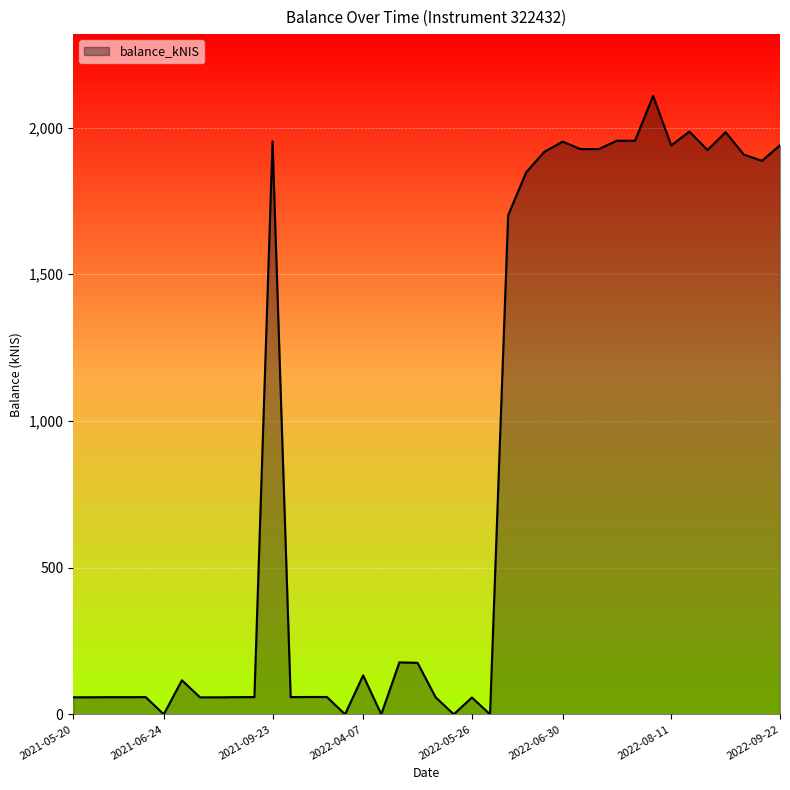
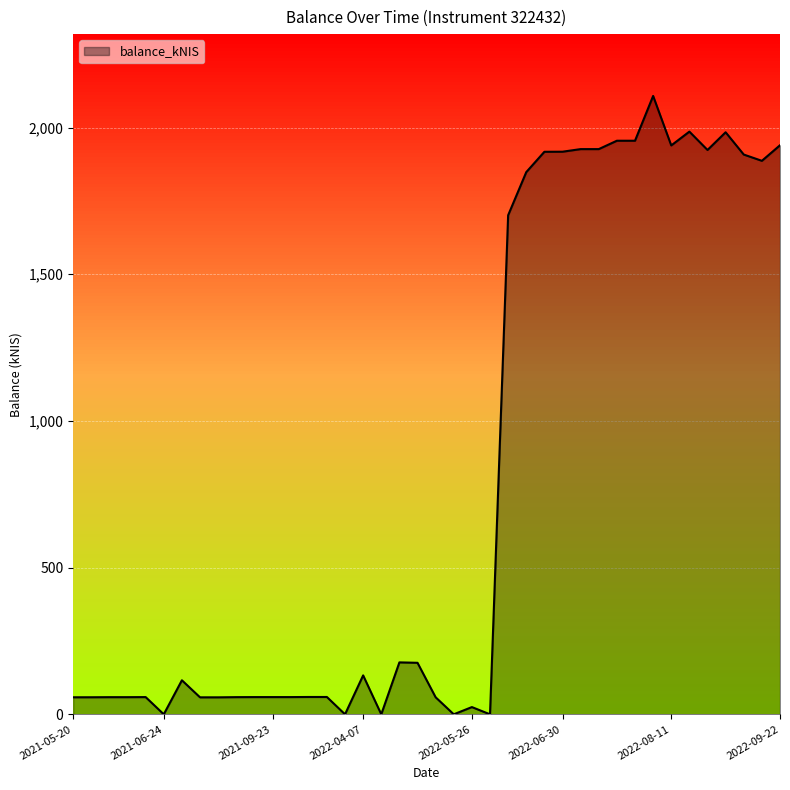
2021-09-23: 1,950 -> 60
2022-05-26: 60 -> 20
2022-06-30: 1,950 -> 1,920
